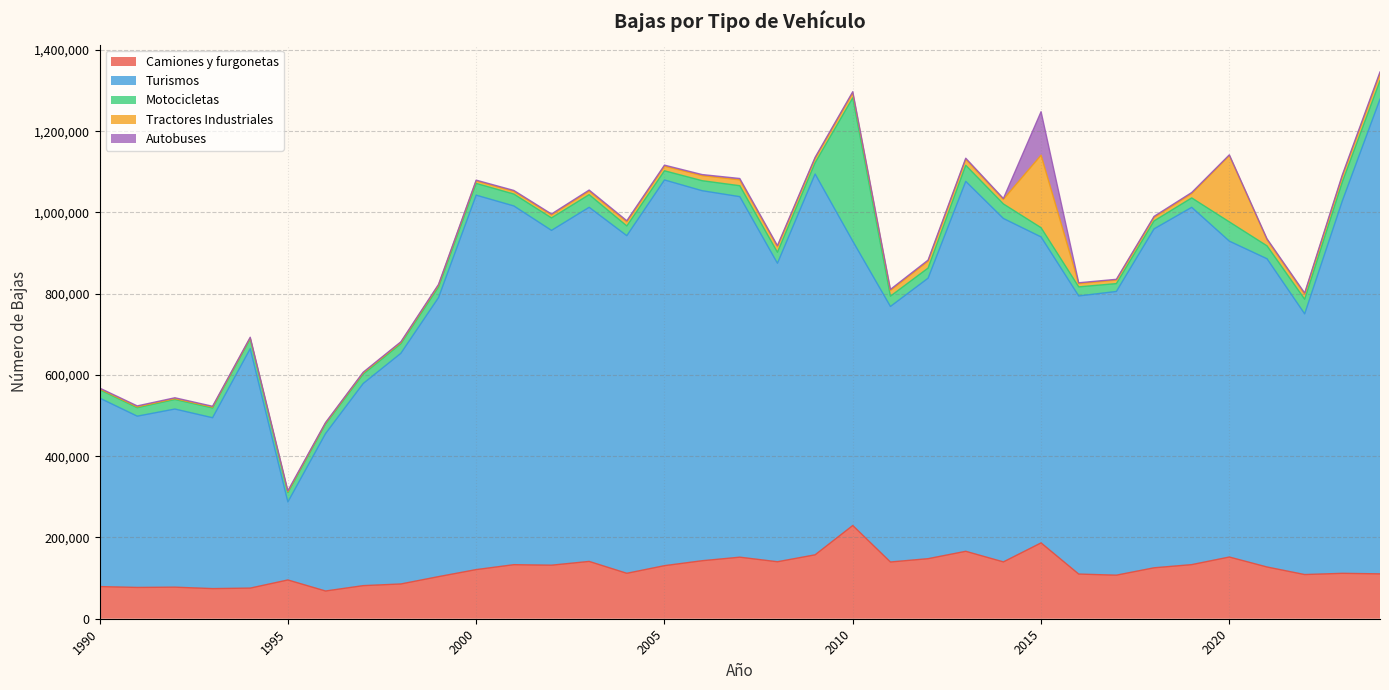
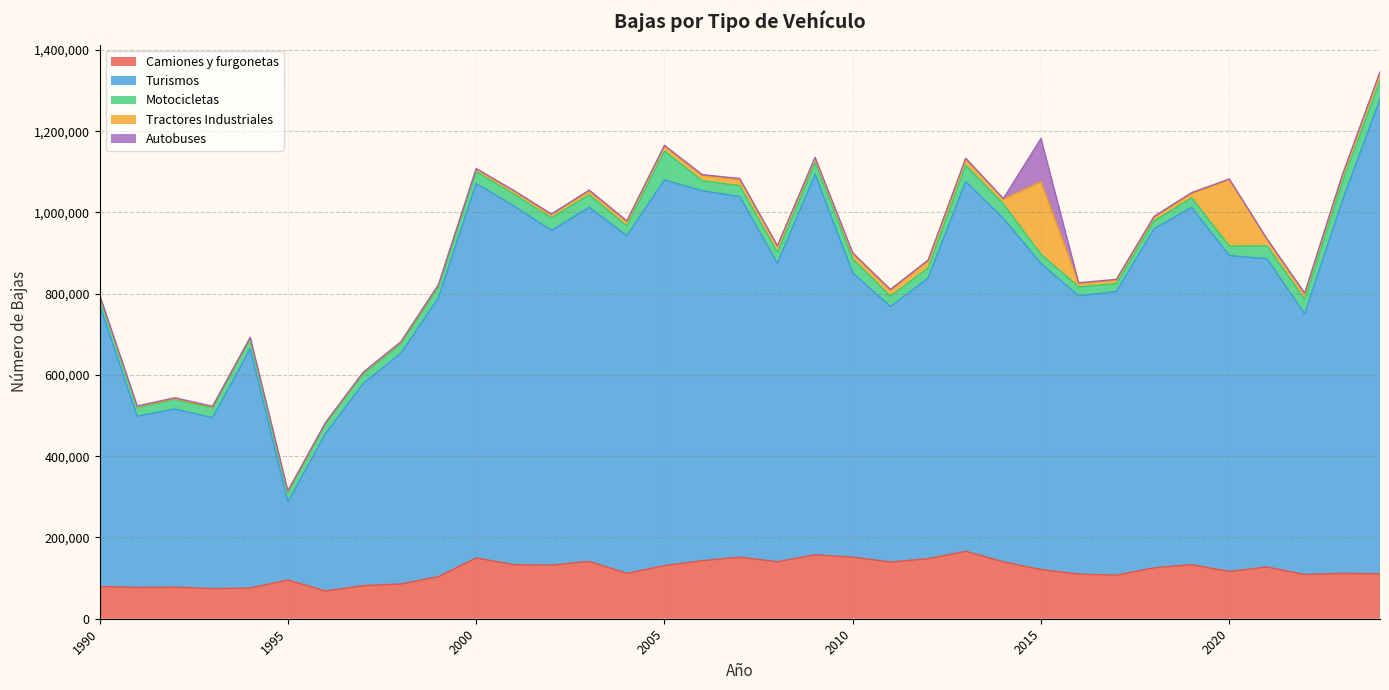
Turismos, 1990: 460,000 -> 690,000
Camiones y furgonetas, 2000: 120,000 -> 150,000
Motocicletas, 2005: 20,000 -> 70,000
Camiones y furgonetas, 2010: 230,000 -> 150,000
Motocicletas, 2010: 350,000 -> 30,000
Camiones y furgonetas, 2015: 190,000 -> 120,000
Camiones y furgonetas, 2020: 150,000 -> 120,000
Motocicletas, 2020: 50,000 -> 20,000
